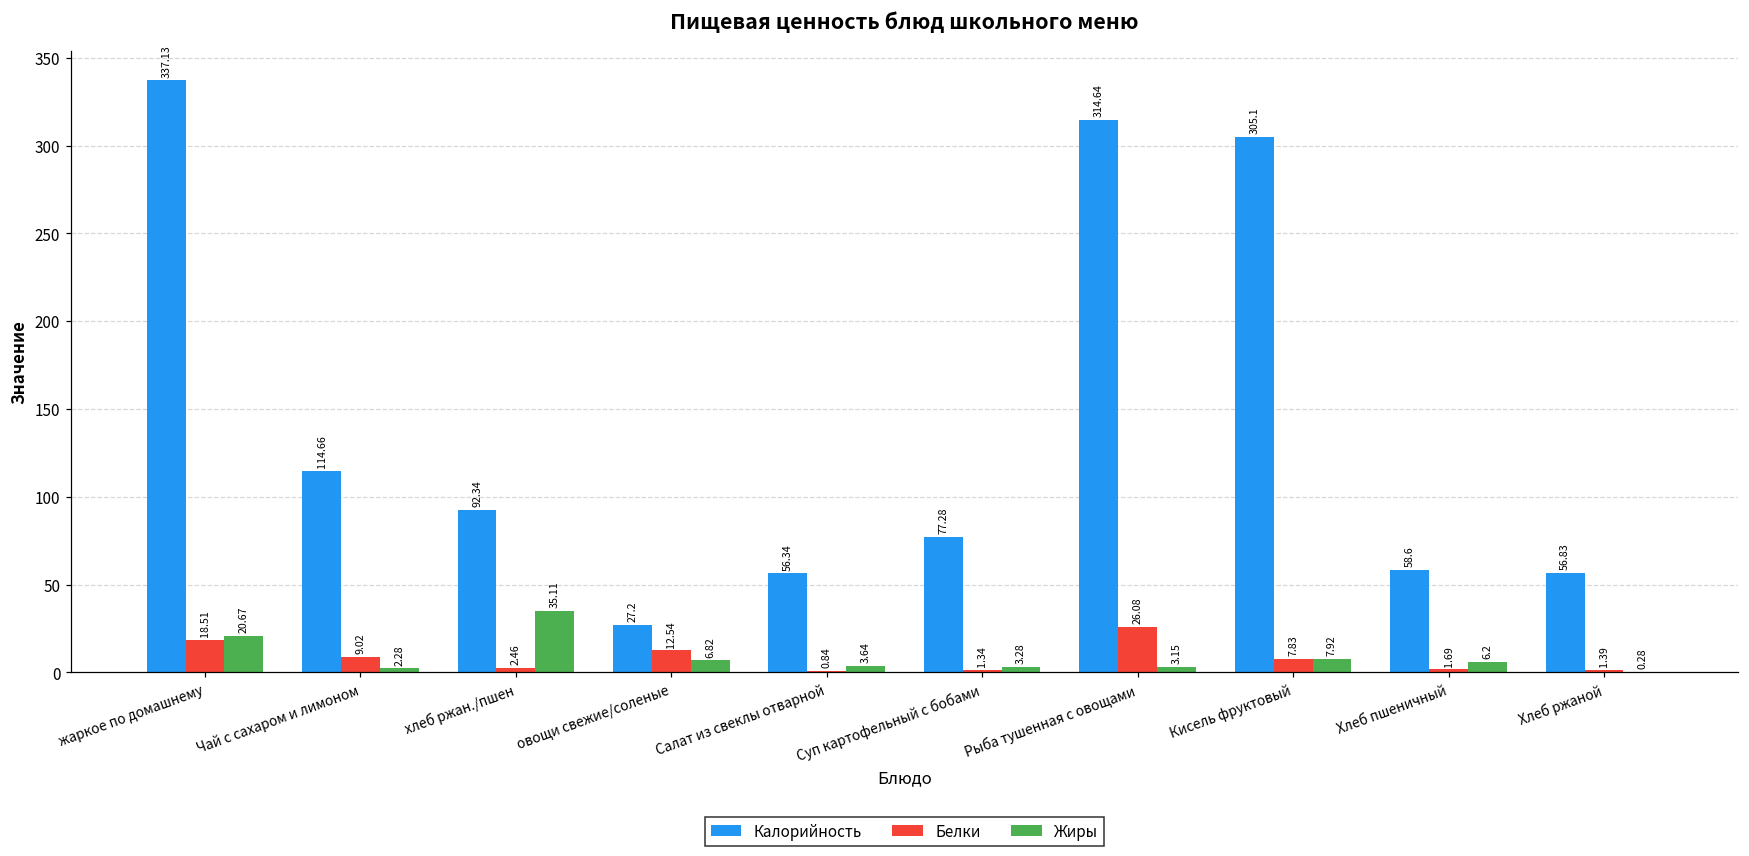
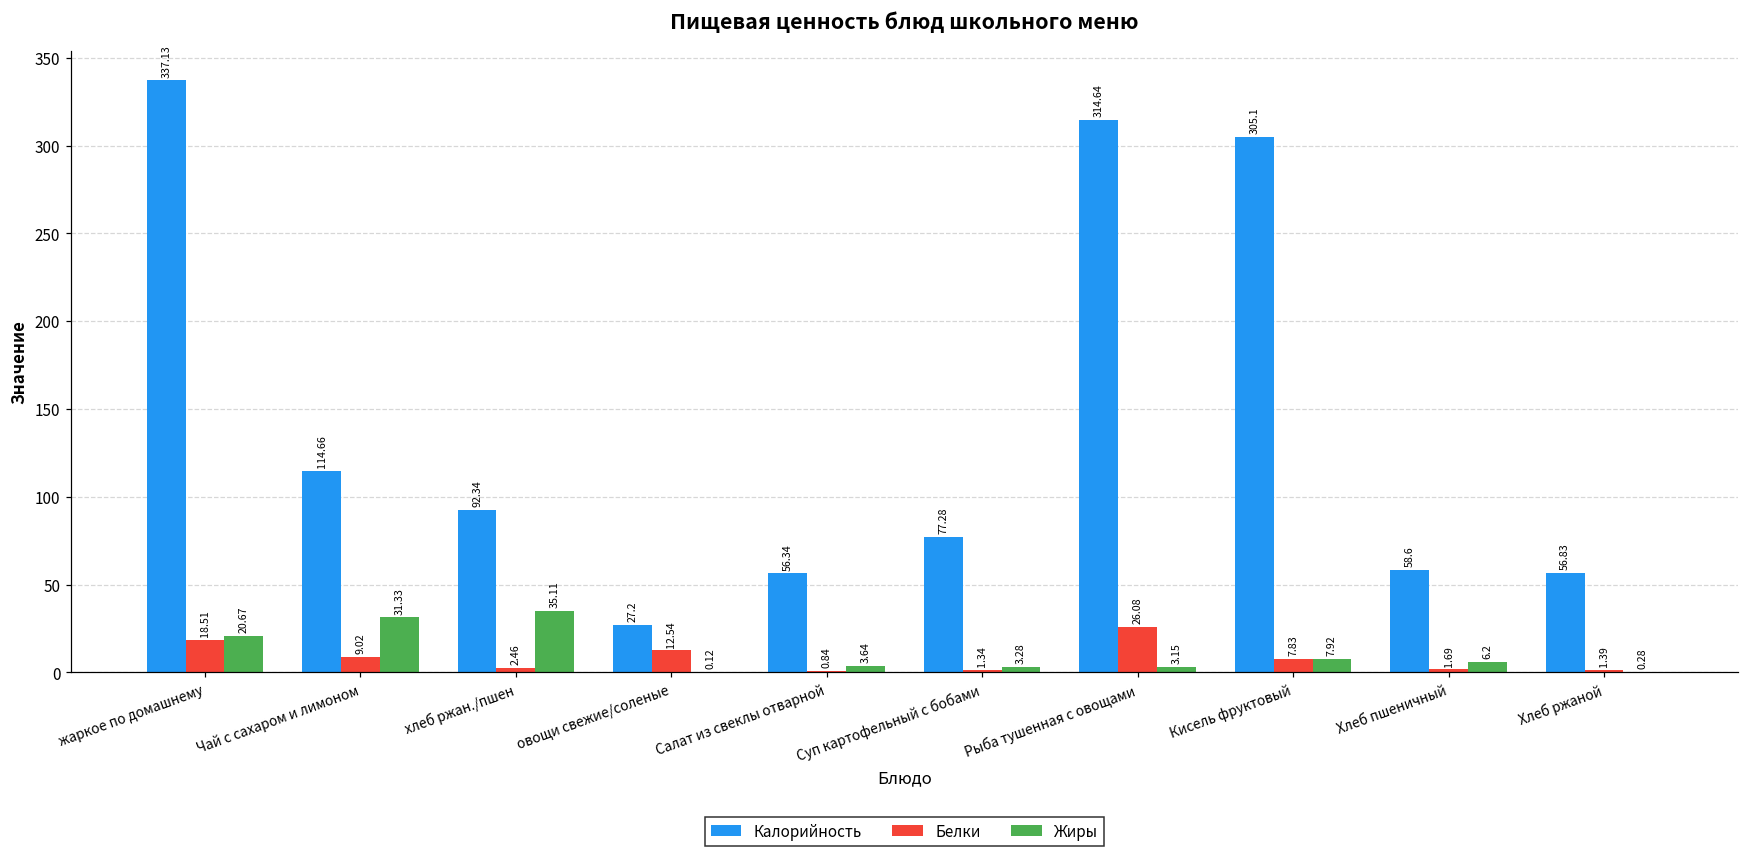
Жиры, Чай с сахаром и лимоном: 2.28 -> 31.33
Жиры, овощи свежие/соленые: 6.82 -> 0.12
